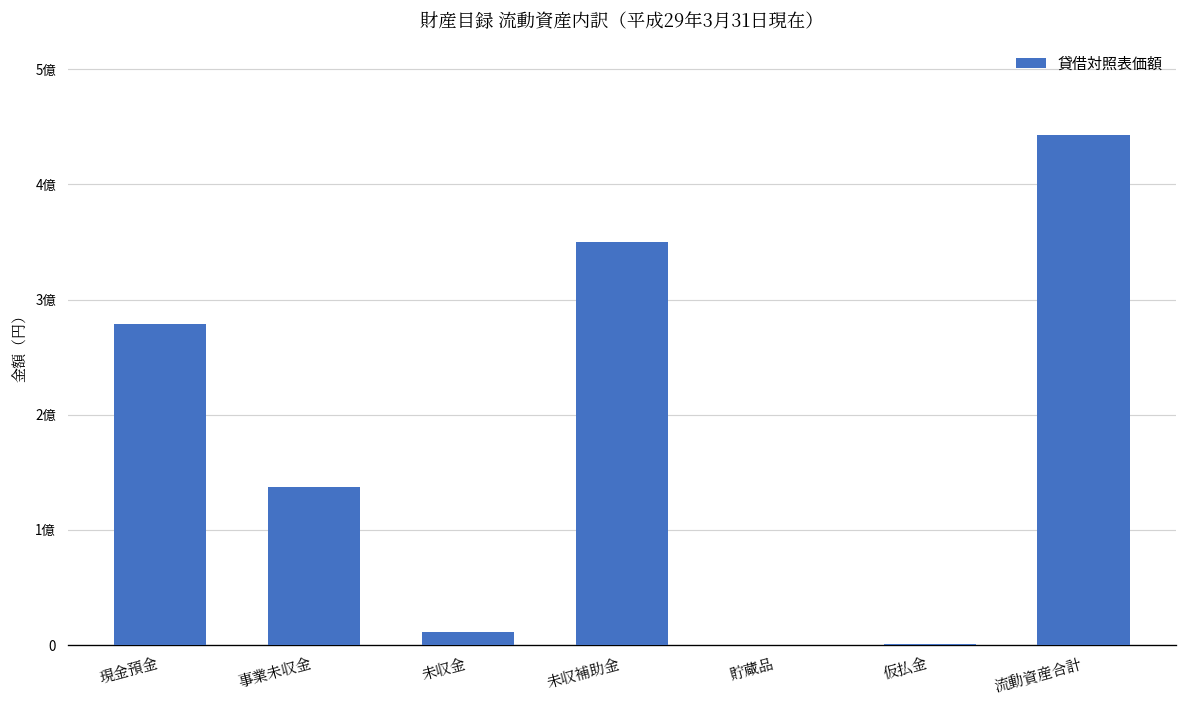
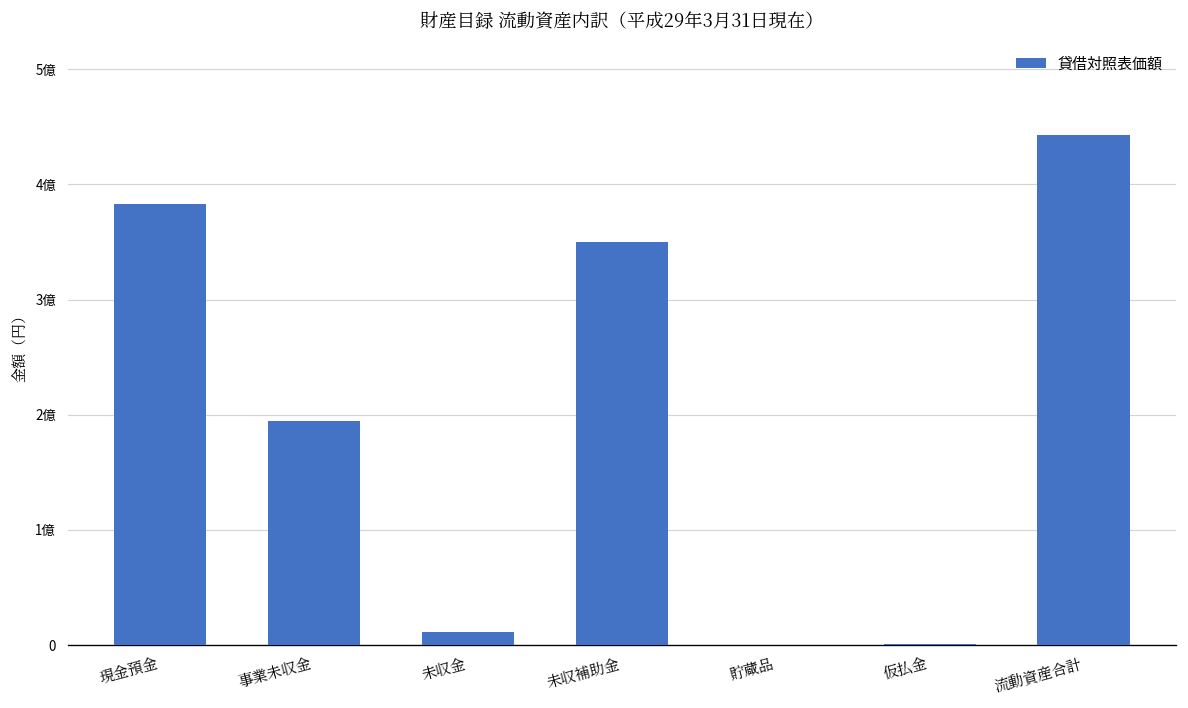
現金預金: 2.8億 -> 3.8億
事業未収金: 1.4億 -> 1.9億
